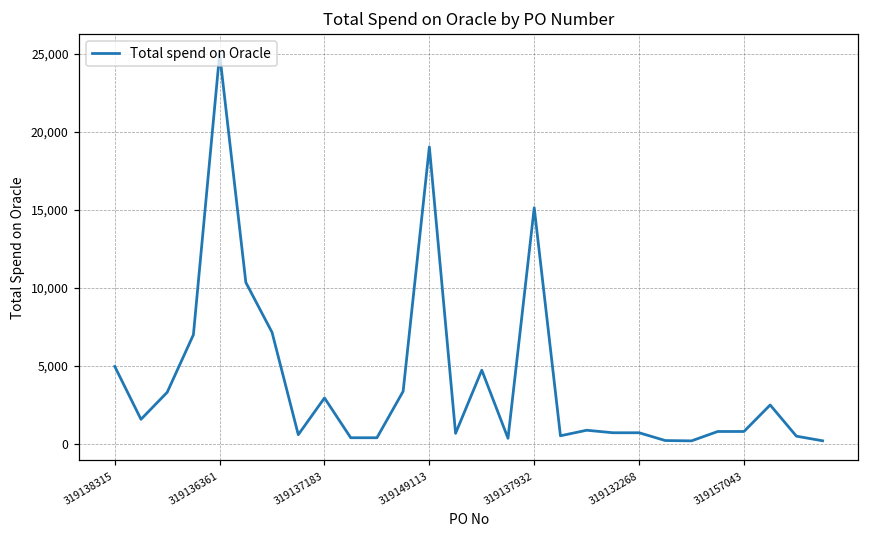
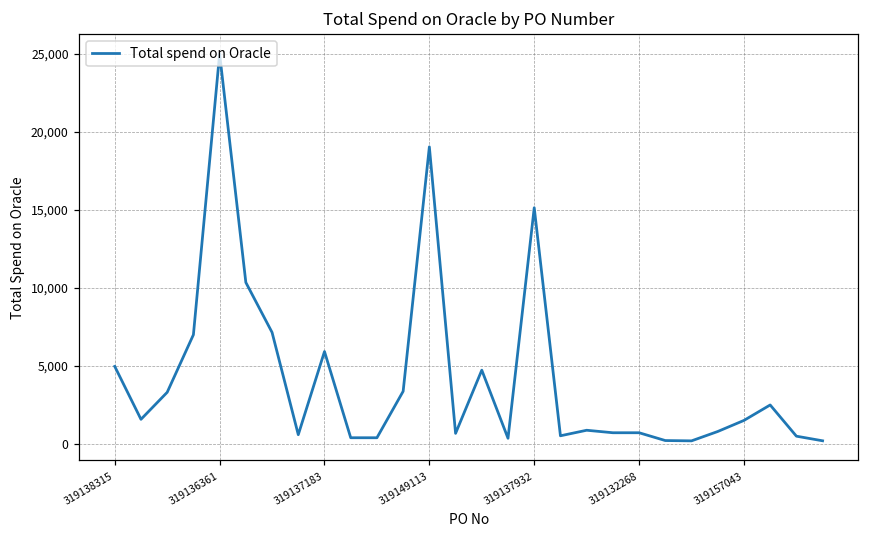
319137183: 3,000 -> 5,900
319157043: 800 -> 1,500
